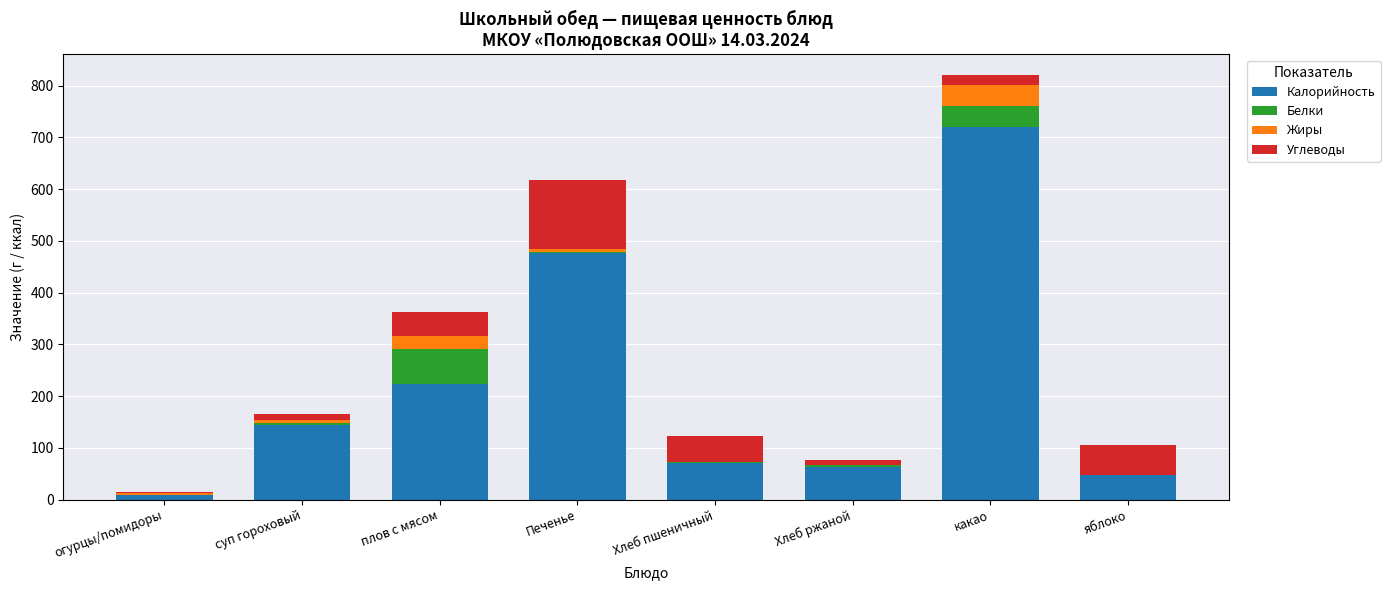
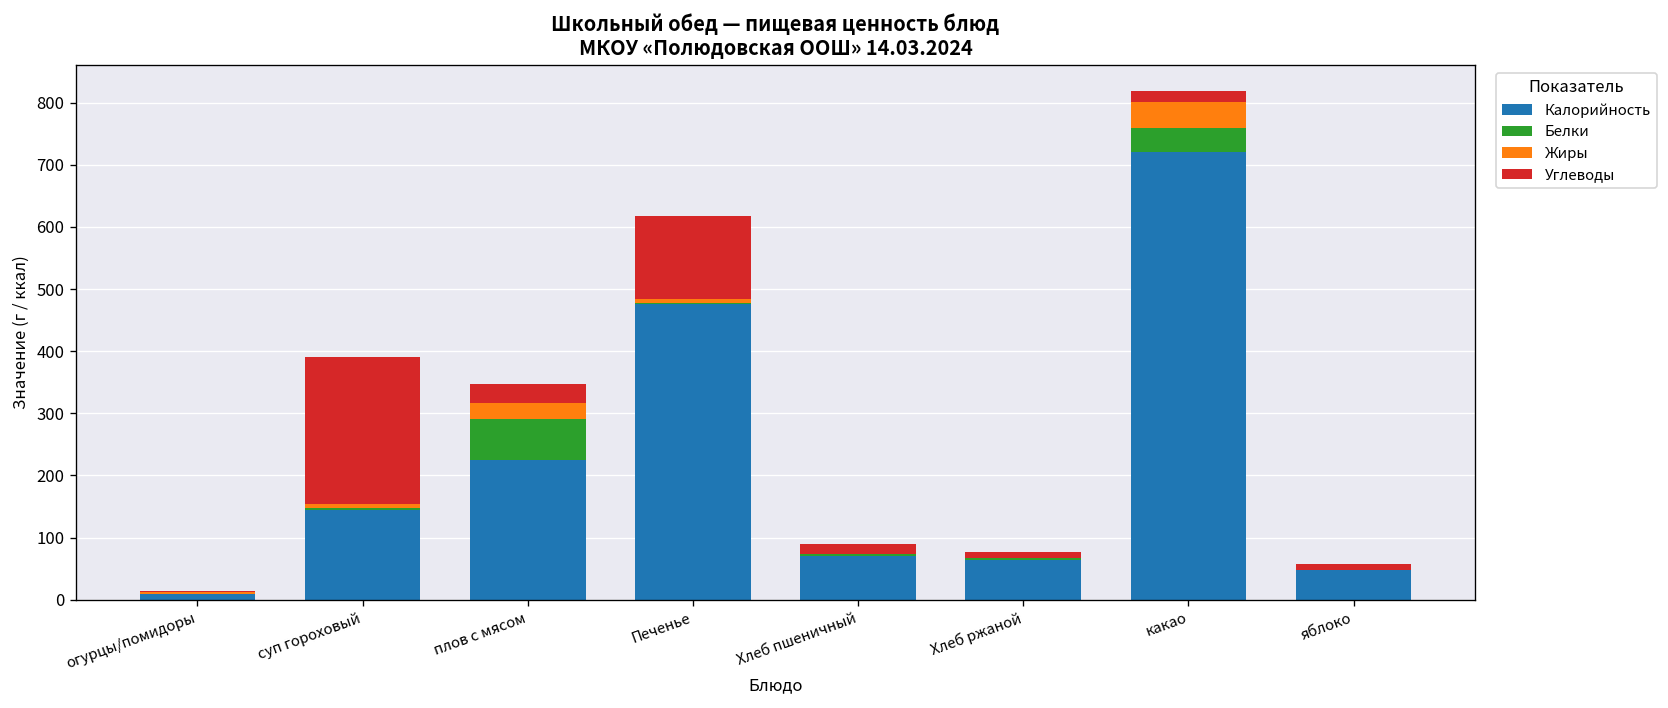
Углеводы, суп гороховый: 10 -> 240
Углеводы, плов с мясом: 50 -> 30
Углеводы, Хлеб пшеничный: 50 -> 20
Углеводы, яблоко: 60 -> 10
